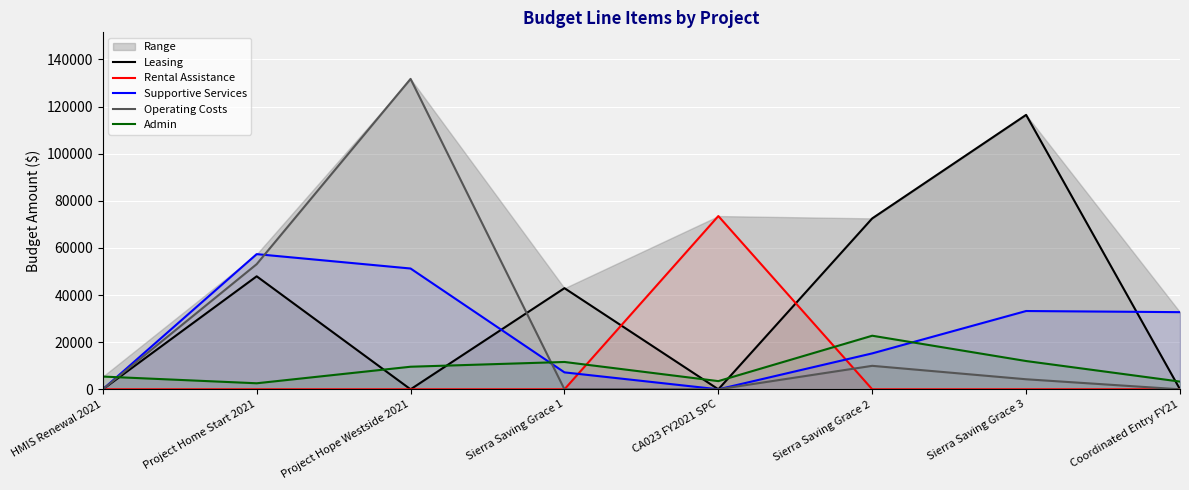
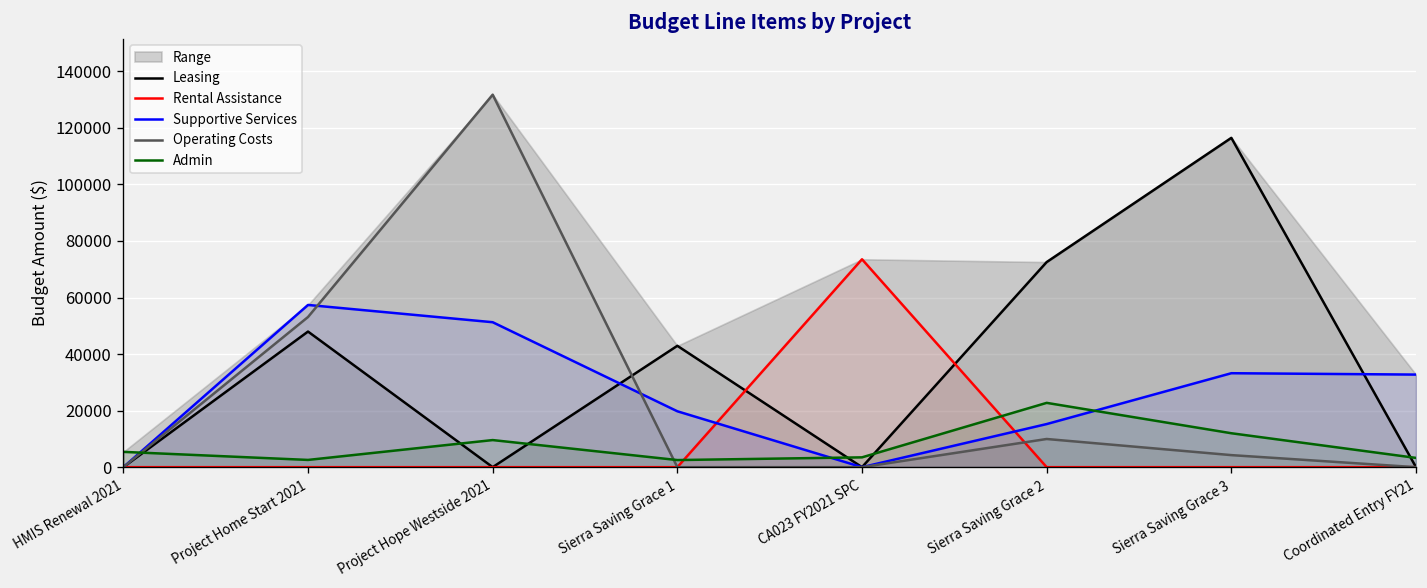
Supportive Services, Sierra Saving Grace 1: 7000 -> 20000
Admin, Sierra Saving Grace 1: 12000 -> 3000
